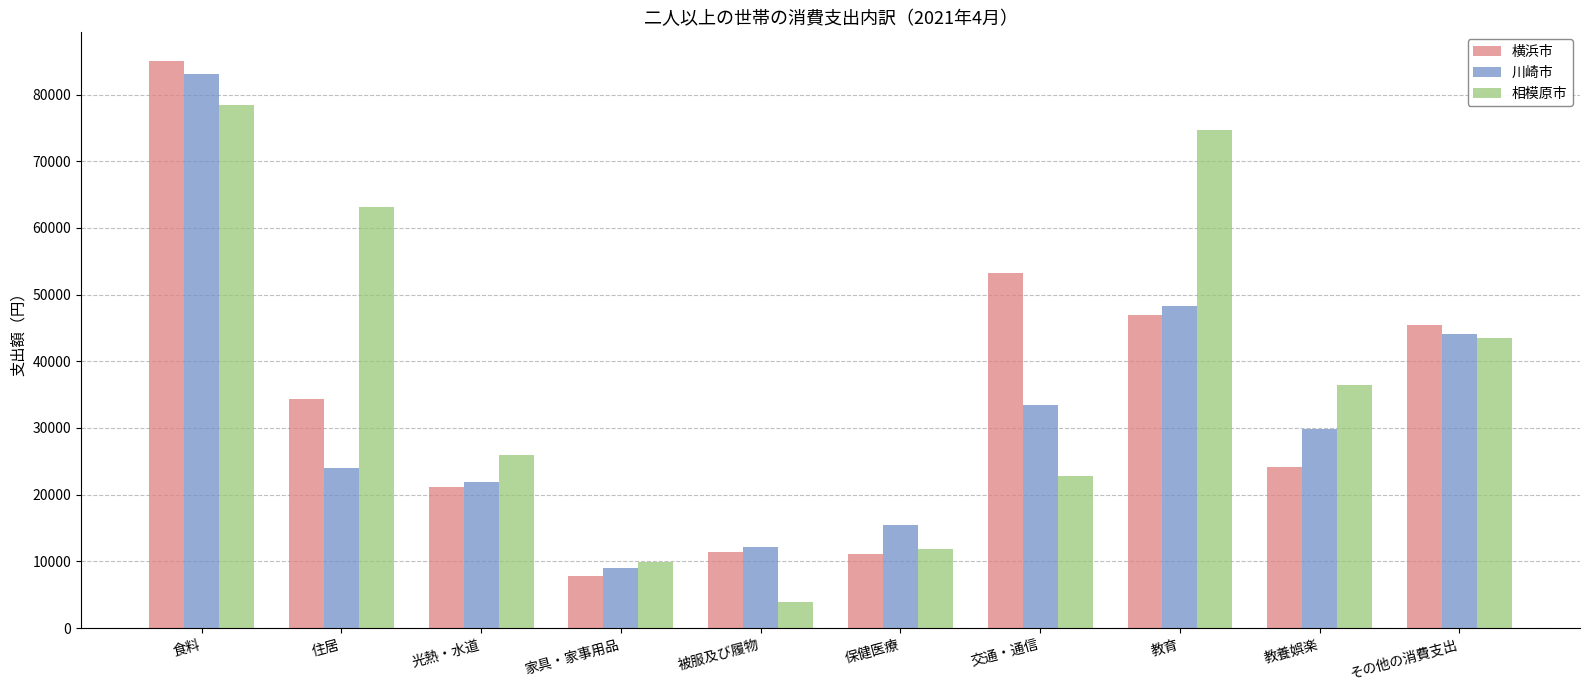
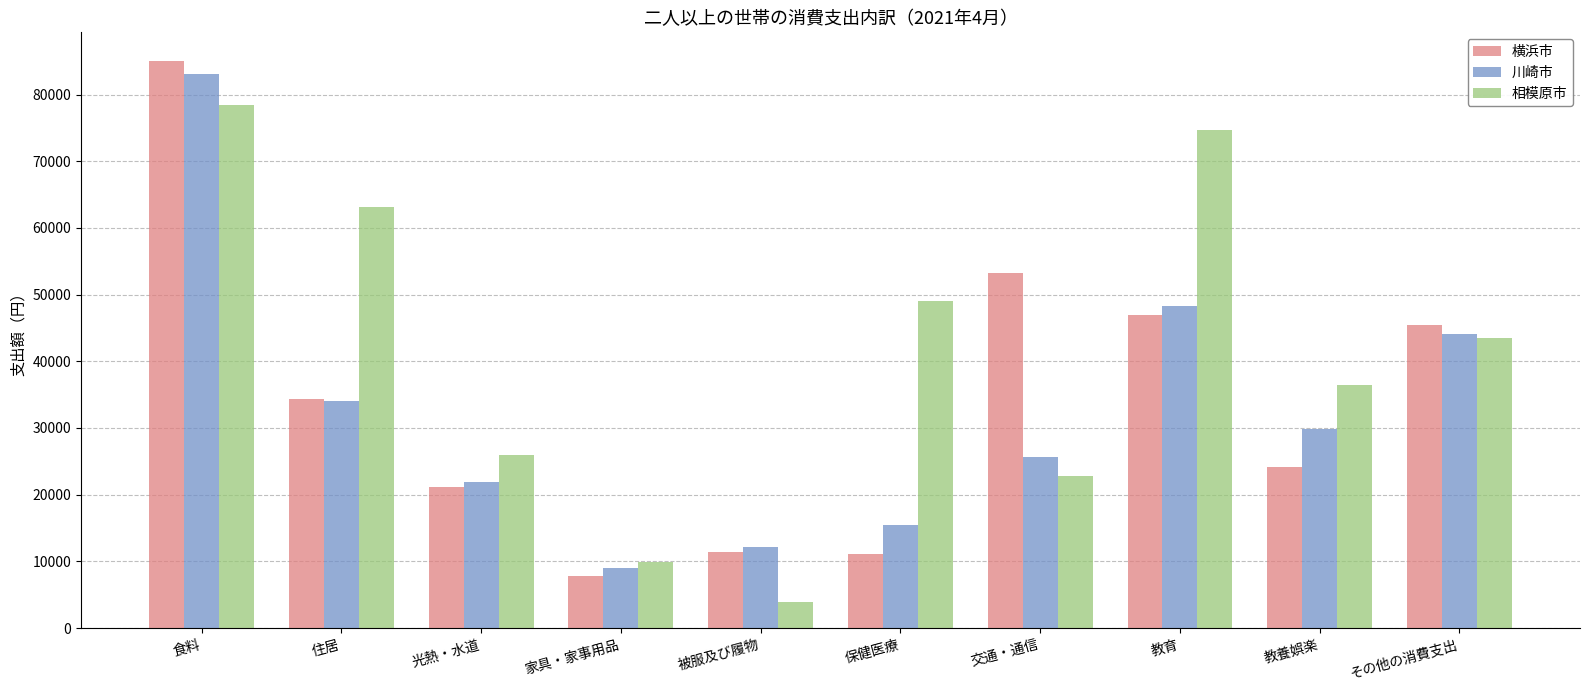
川崎市, 住居: 24000 -> 34000
相模原市, 保健医療: 12000 -> 49000
川崎市, 交通・通信: 33000 -> 26000
